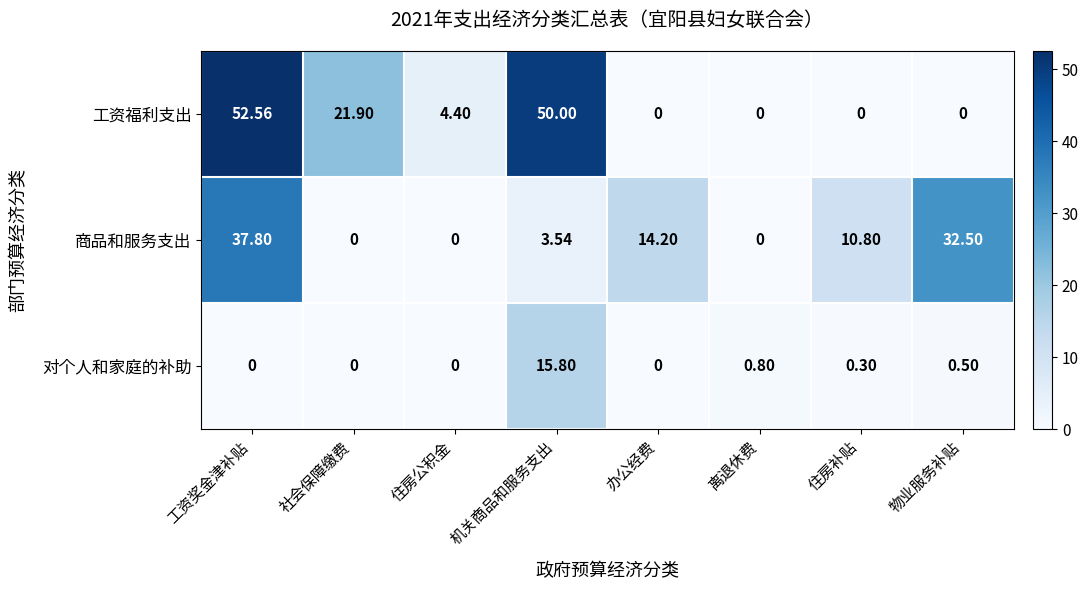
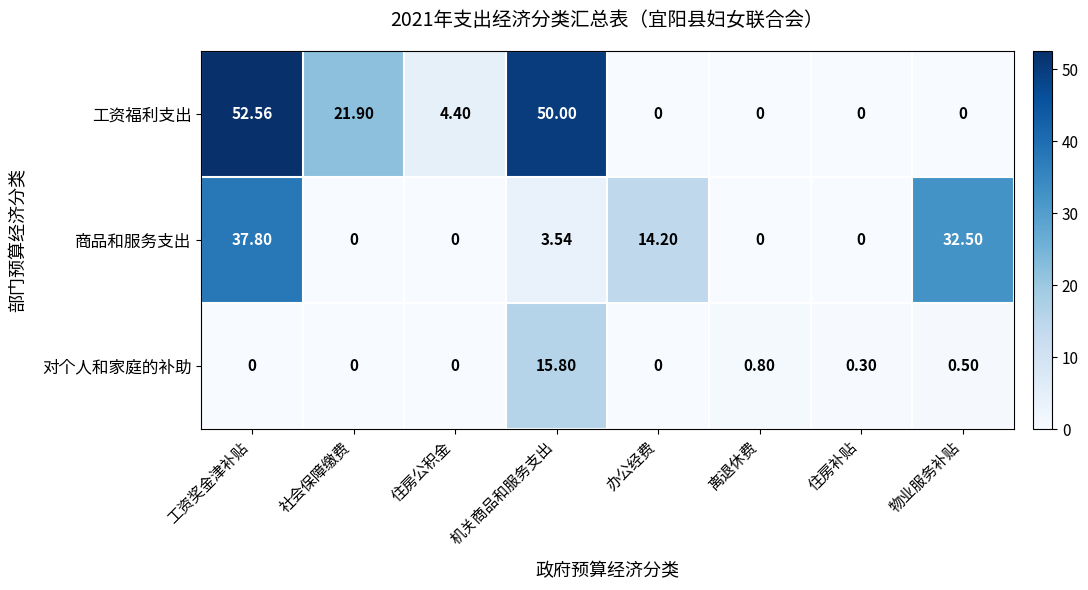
商品和服务支出, 住房补贴: 10.80 -> 0
